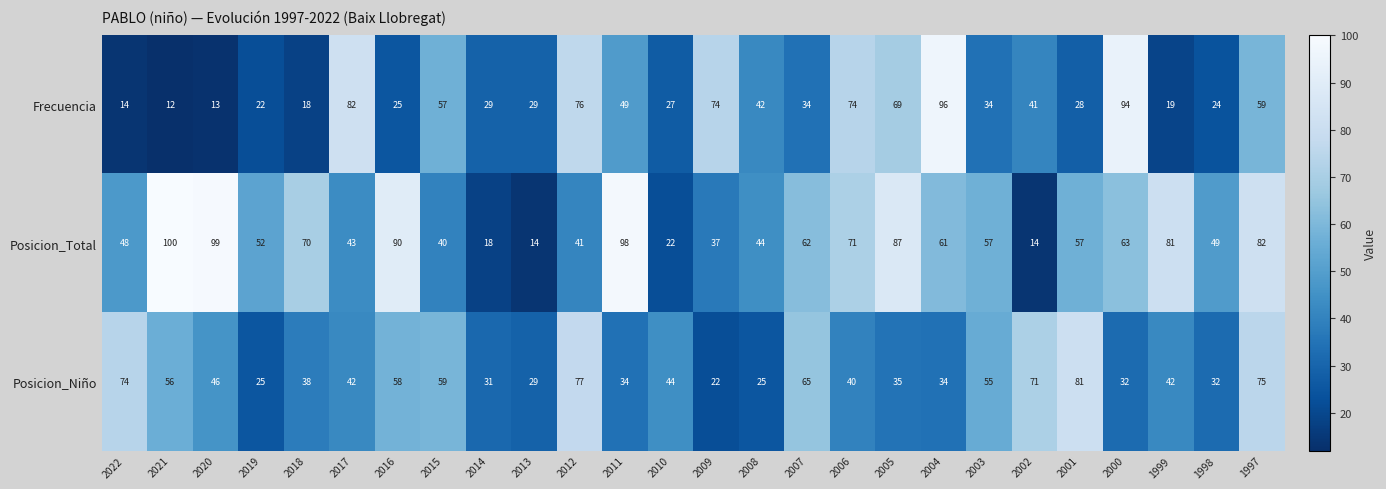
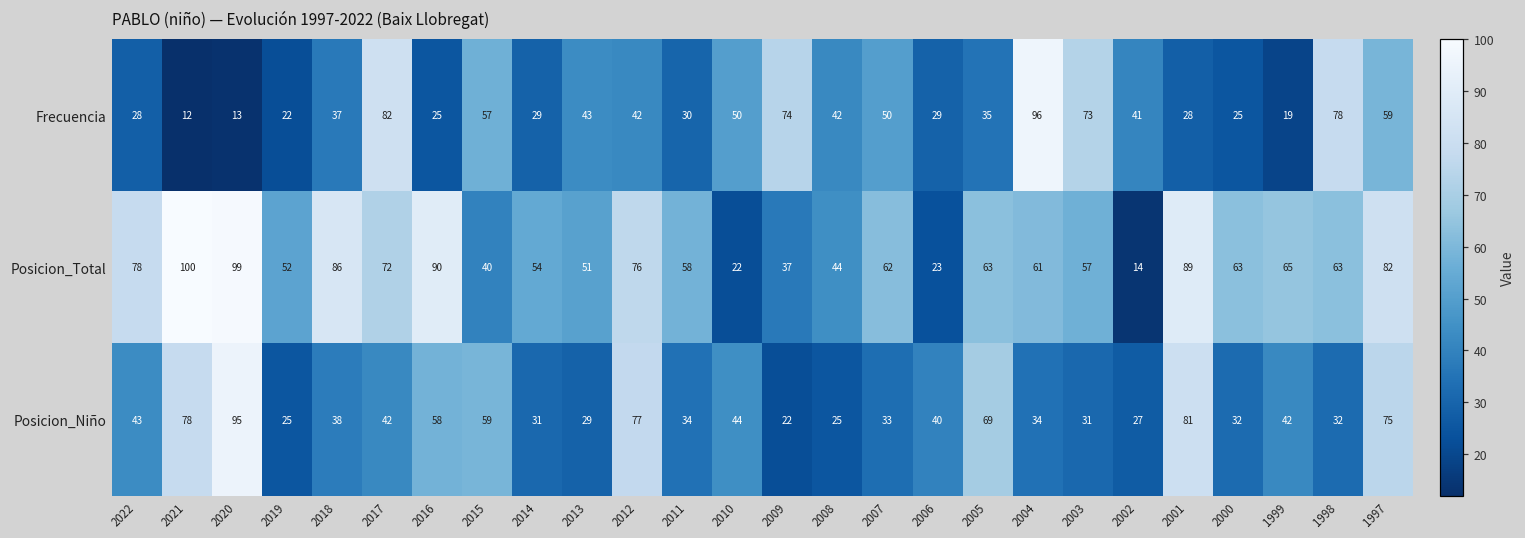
Frecuencia, 2022: 14 -> 28
Frecuencia, 2018: 18 -> 37
Frecuencia, 2013: 29 -> 43
Frecuencia, 2012: 76 -> 42
Frecuencia, 2011: 49 -> 30
Frecuencia, 2010: 27 -> 50
Frecuencia, 2007: 34 -> 50
Frecuencia, 2006: 74 -> 29
Frecuencia, 2005: 69 -> 35
Frecuencia, 2003: 34 -> 73
Frecuencia, 2000: 94 -> 25
Frecuencia, 1998: 24 -> 78
Posicion_Total, 2022: 48 -> 78
Posicion_Total, 2018: 70 -> 86
Posicion_Total, 2017: 43 -> 72
Posicion_Total, 2014: 18 -> 54
Posicion_Total, 2013: 14 -> 51
Posicion_Total, 2012: 41 -> 76
Posicion_Total, 2011: 98 -> 58
Posicion_Total, 2006: 71 -> 23
Posicion_Total, 2005: 87 -> 63
Posicion_Total, 2001: 57 -> 89
Posicion_Total, 1999: 81 -> 65
Posicion_Total, 1998: 49 -> 63
Posicion_Niño, 2022: 74 -> 43
Posicion_Niño, 2021: 56 -> 78
Posicion_Niño, 2020: 46 -> 95
Posicion_Niño, 2007: 65 -> 33
Posicion_Niño, 2005: 35 -> 69
Posicion_Niño, 2003: 55 -> 31
Posicion_Niño, 2002: 71 -> 27
